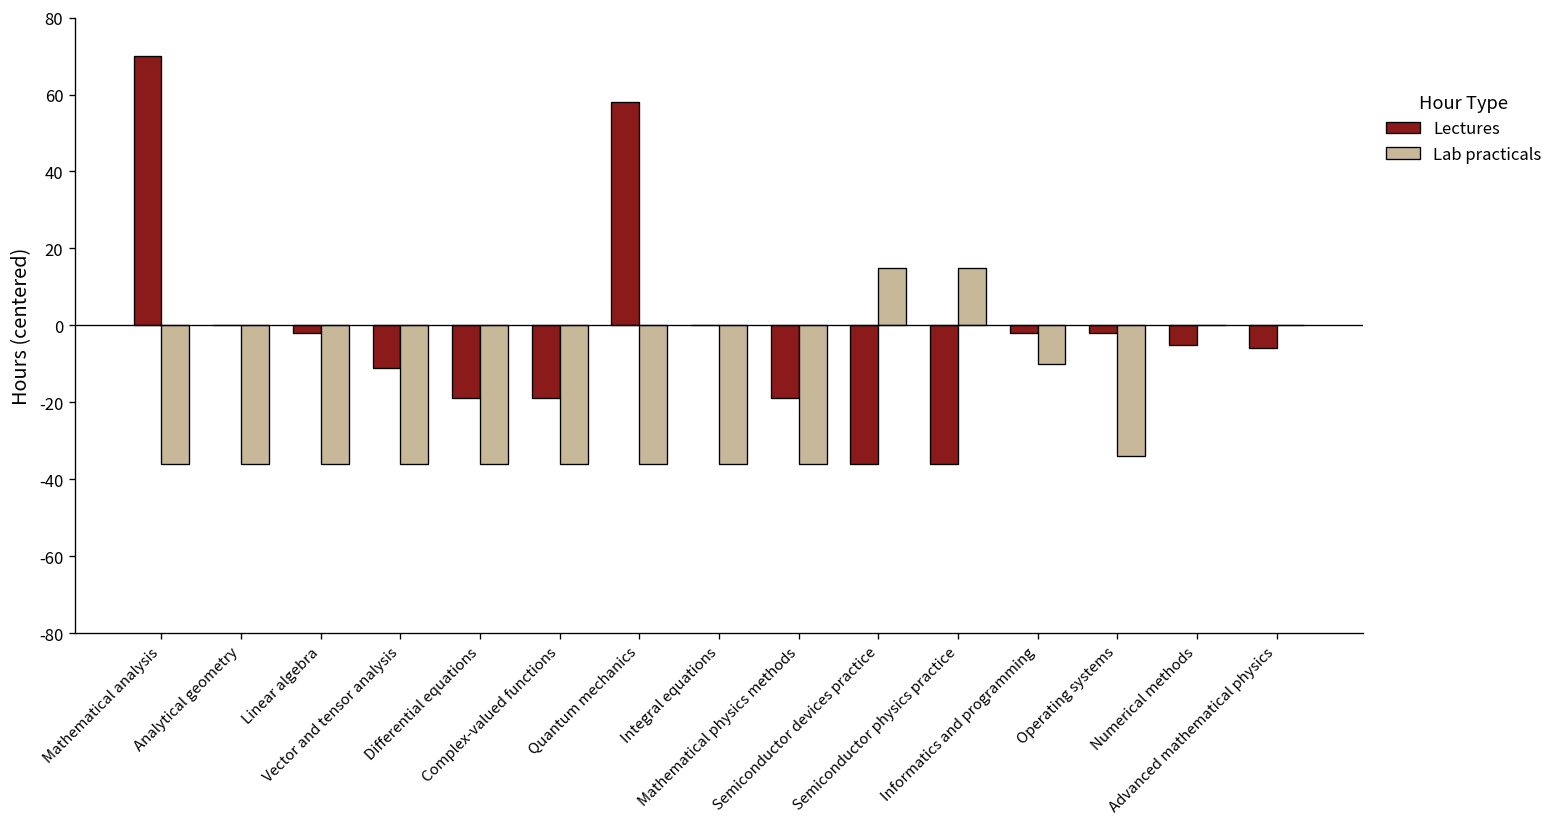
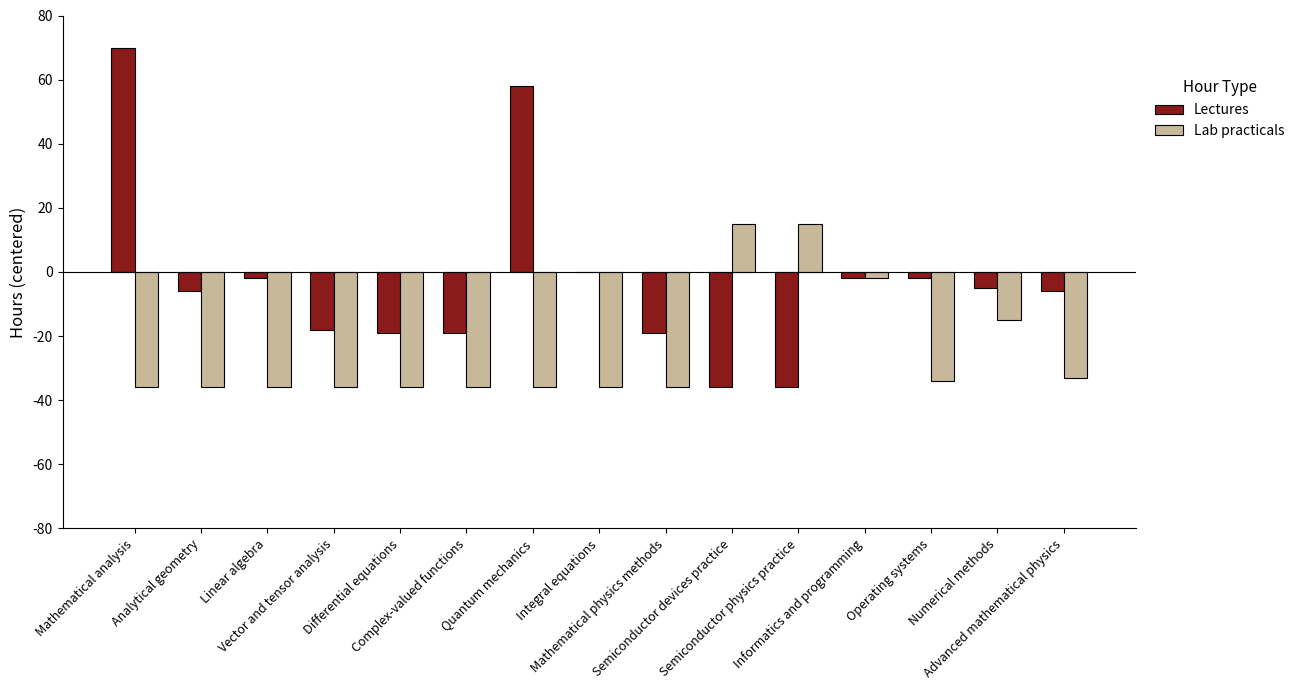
Lectures, Analytical geometry: 0 -> -6
Lectures, Vector and tensor analysis: -11 -> -18
Lab practicals, Informatics and programming: -10 -> -2
Lab practicals, Numerical methods: 0 -> -15
Lab practicals, Advanced mathematical physics: 0 -> -33
